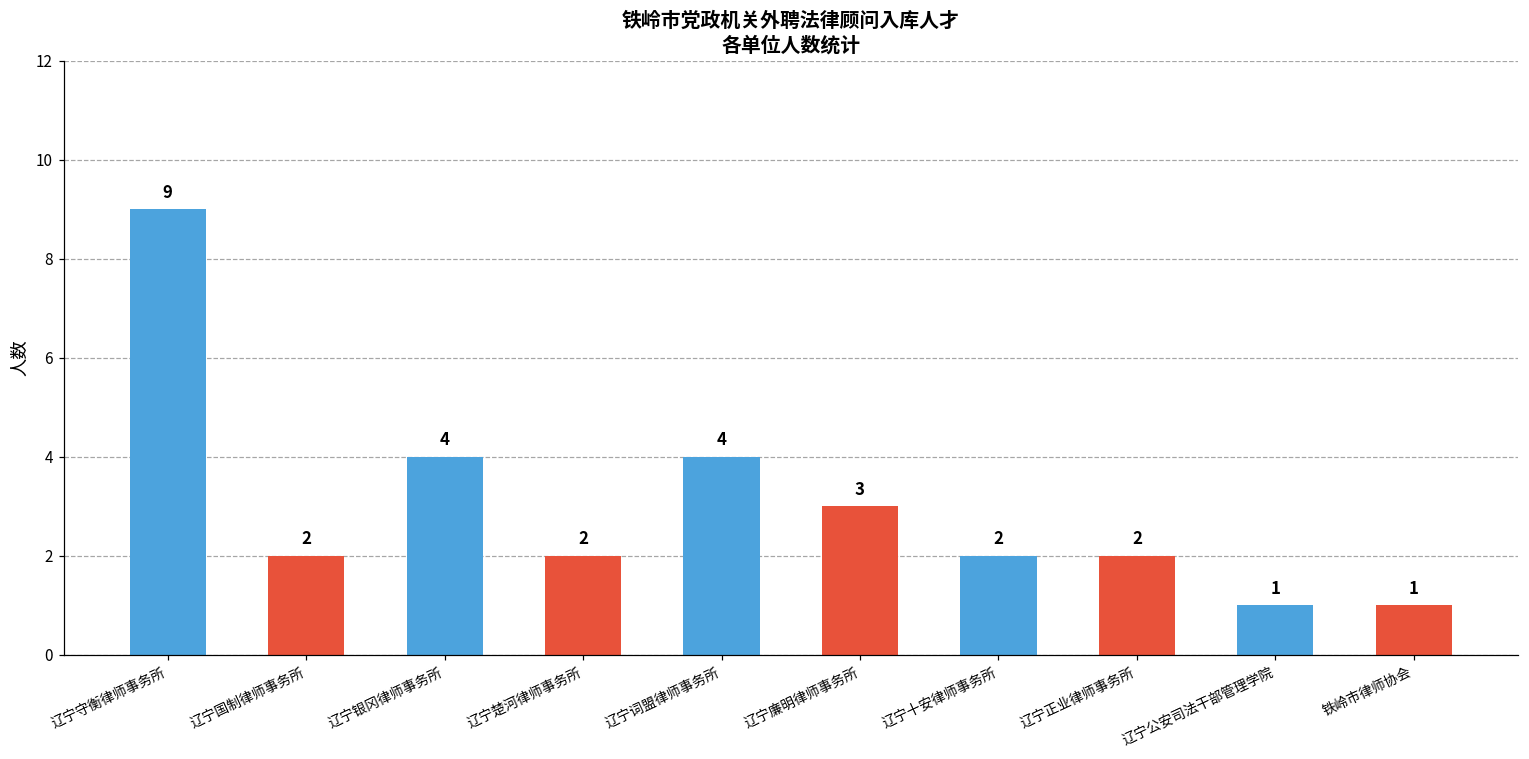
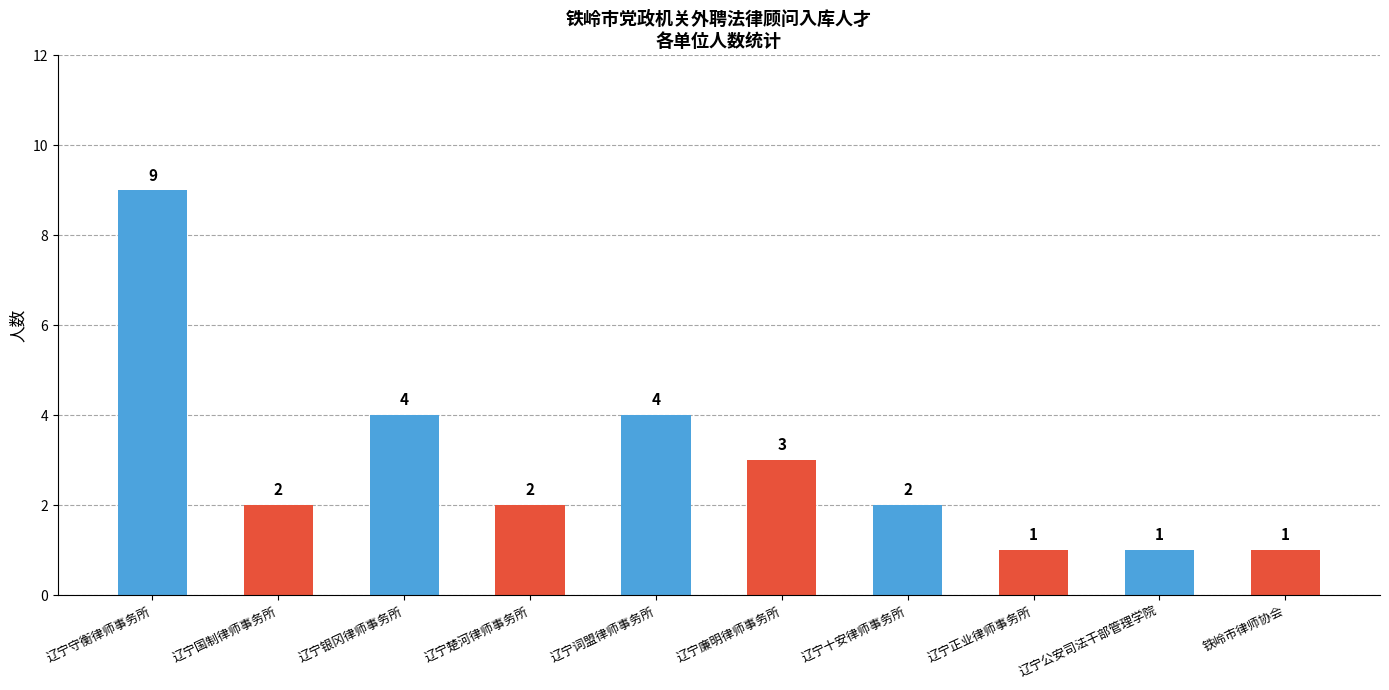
辽宁正业律师事务所: 2 -> 1
